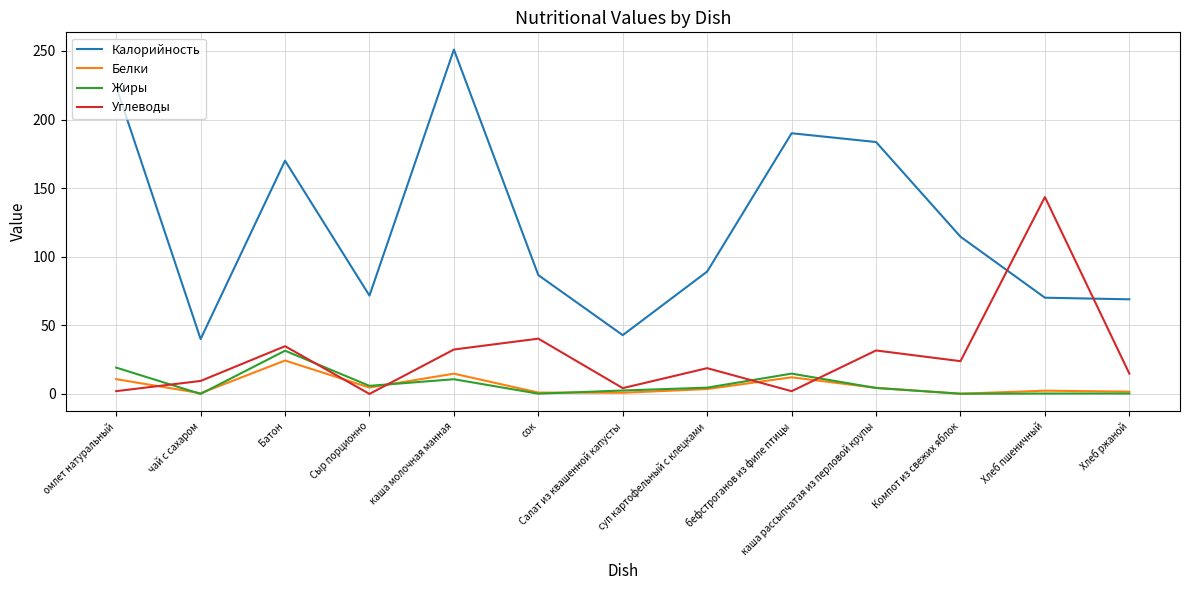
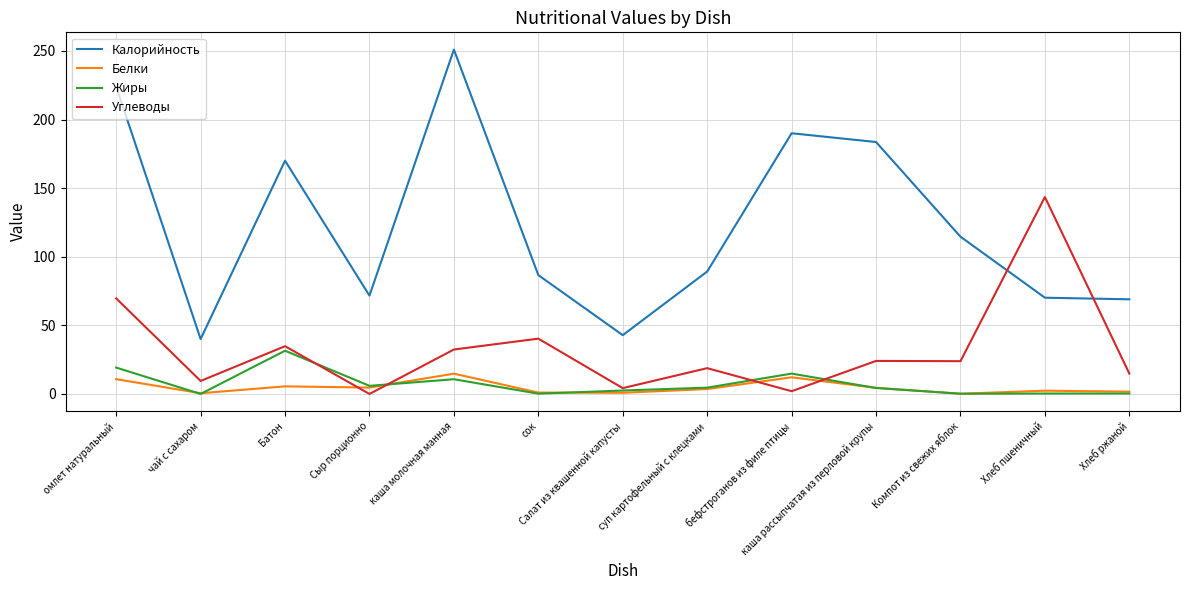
Углеводы, омлет натуральный: 2 -> 70
Белки, Батон: 24 -> 6
Углеводы, каша рассыпчатая из перловой крупы: 32 -> 24
